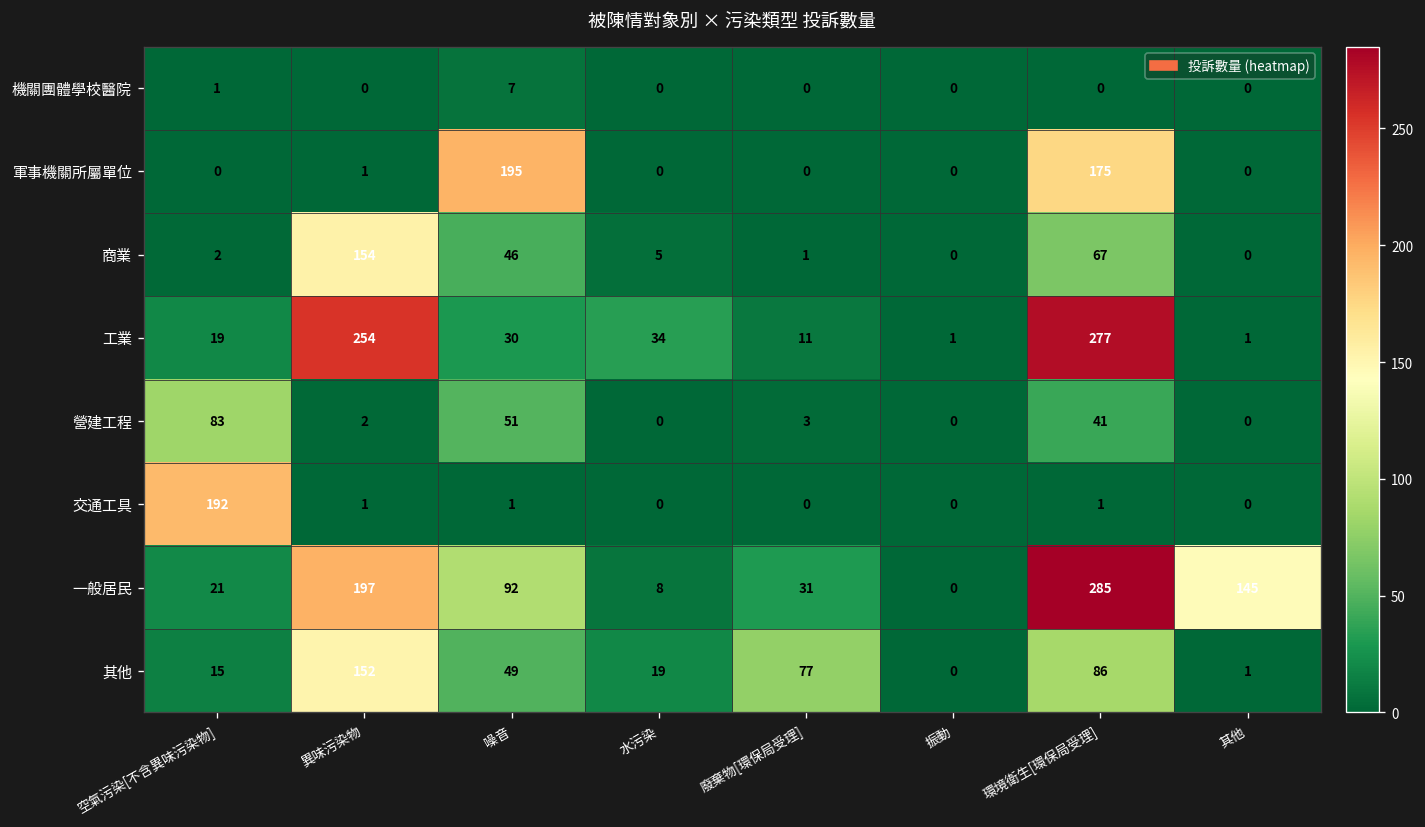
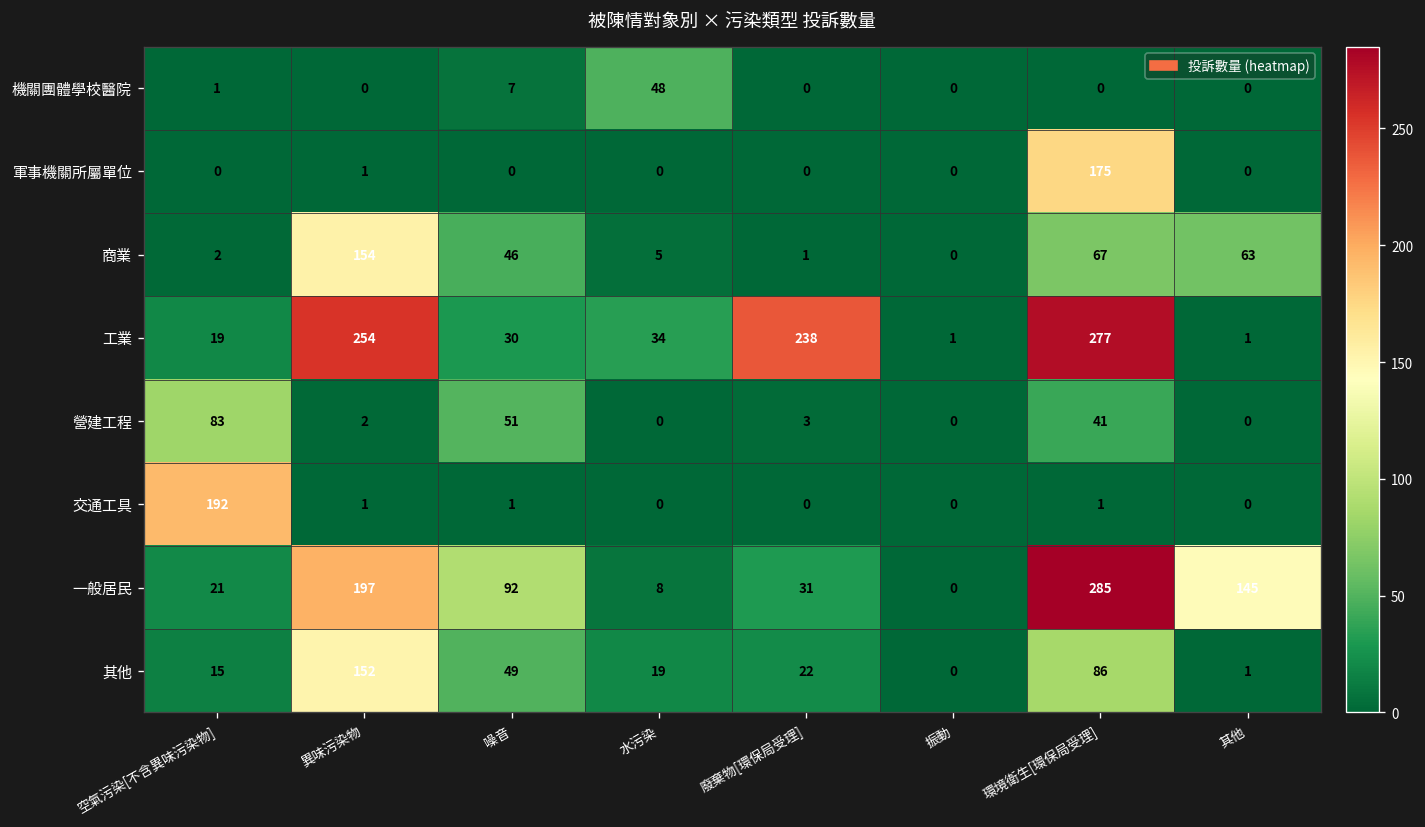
機關團體學校醫院, 水污染: 0 -> 48
軍事機關所屬單位, 噪音: 195 -> 0
商業, 其他: 0 -> 63
工業, 廢棄物[環保局受理]: 11 -> 238
其他, 廢棄物[環保局受理]: 77 -> 22
